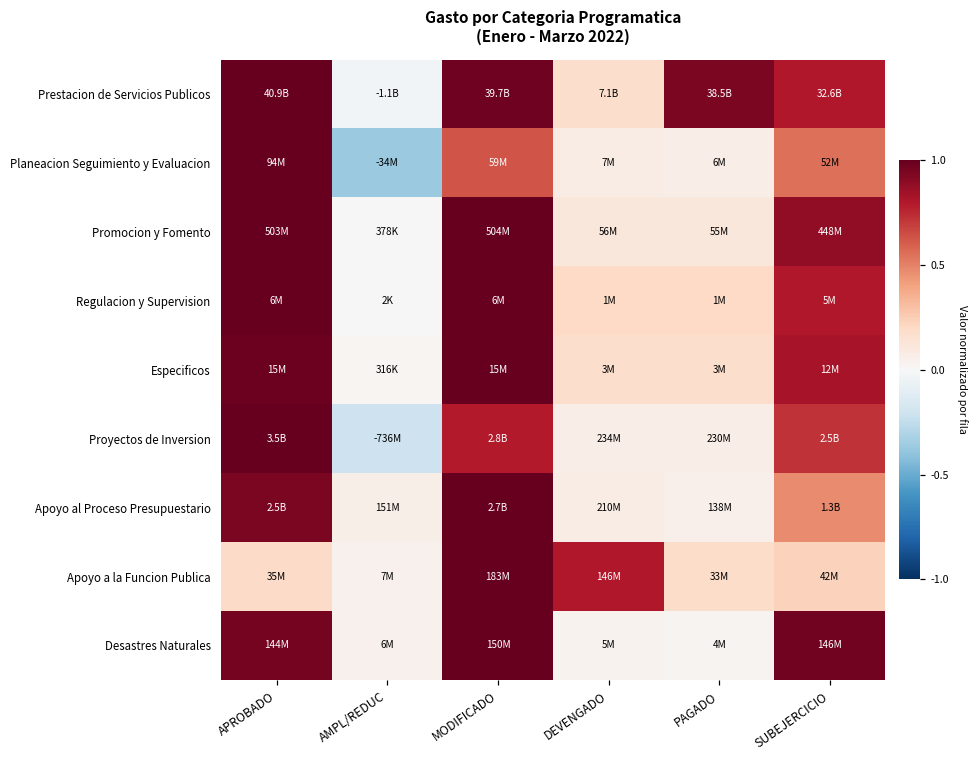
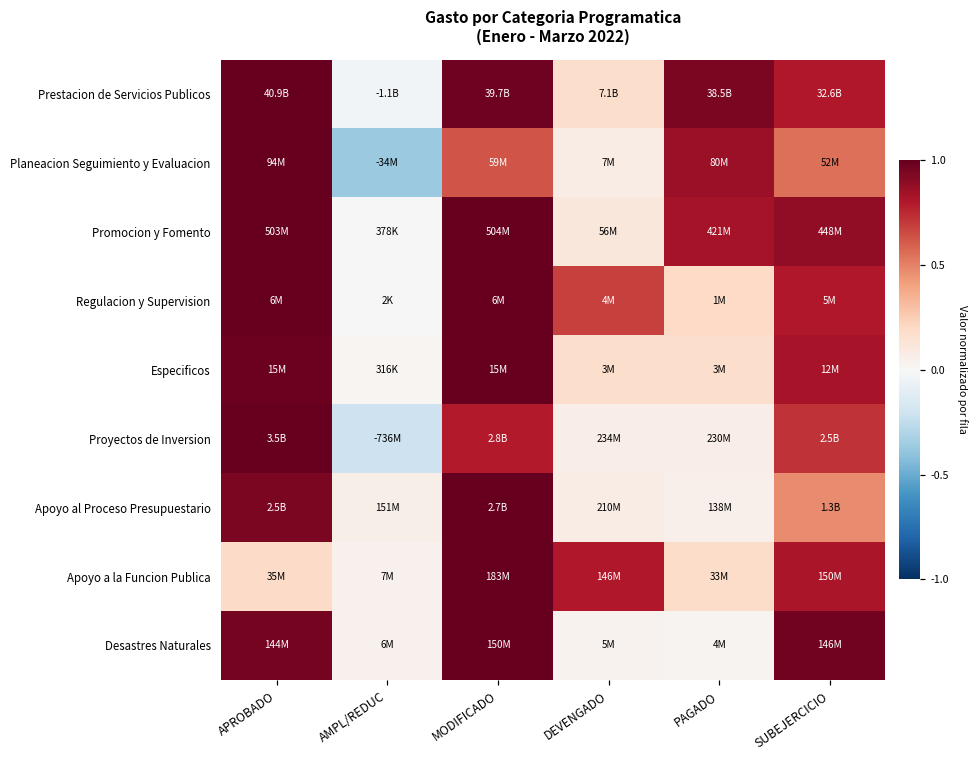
Planeacion Seguimiento y Evaluacion, PAGADO: 6M -> 80M
Promocion y Fomento, PAGADO: 55M -> 421M
Regulacion y Supervision, DEVENGADO: 1M -> 4M
Apoyo a la Funcion Publica, SUBEJERCICIO: 42M -> 150M
